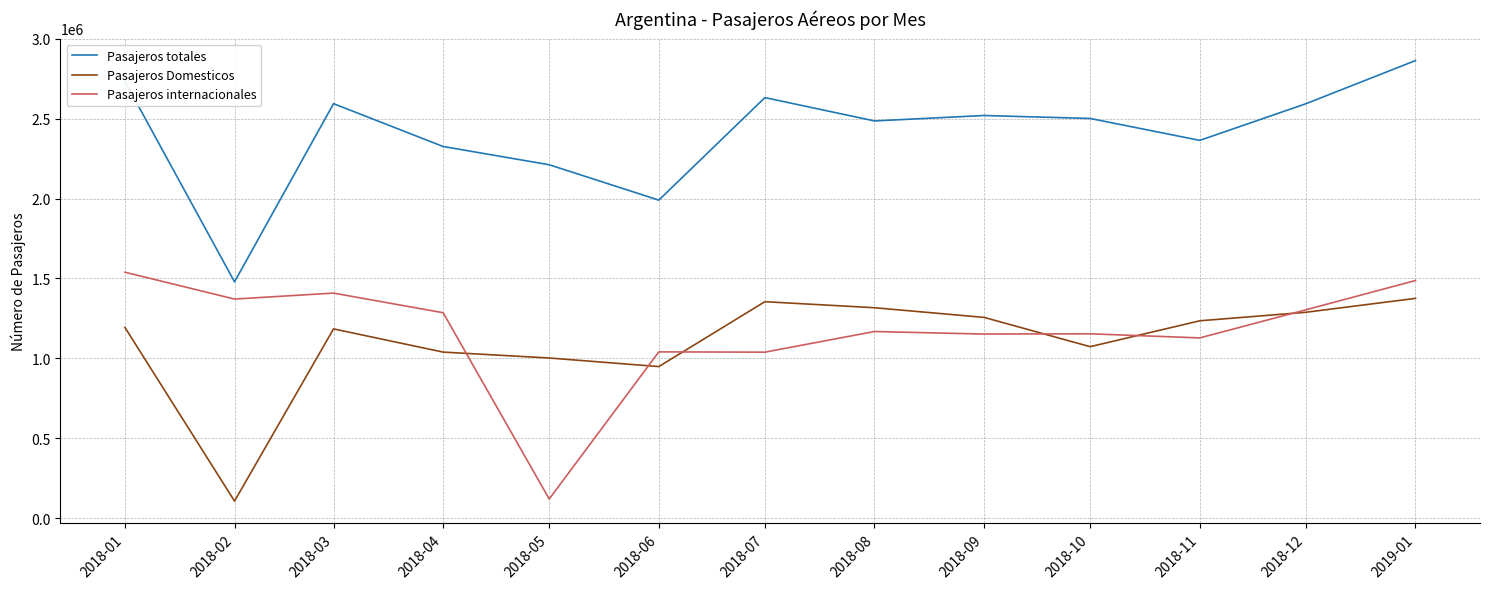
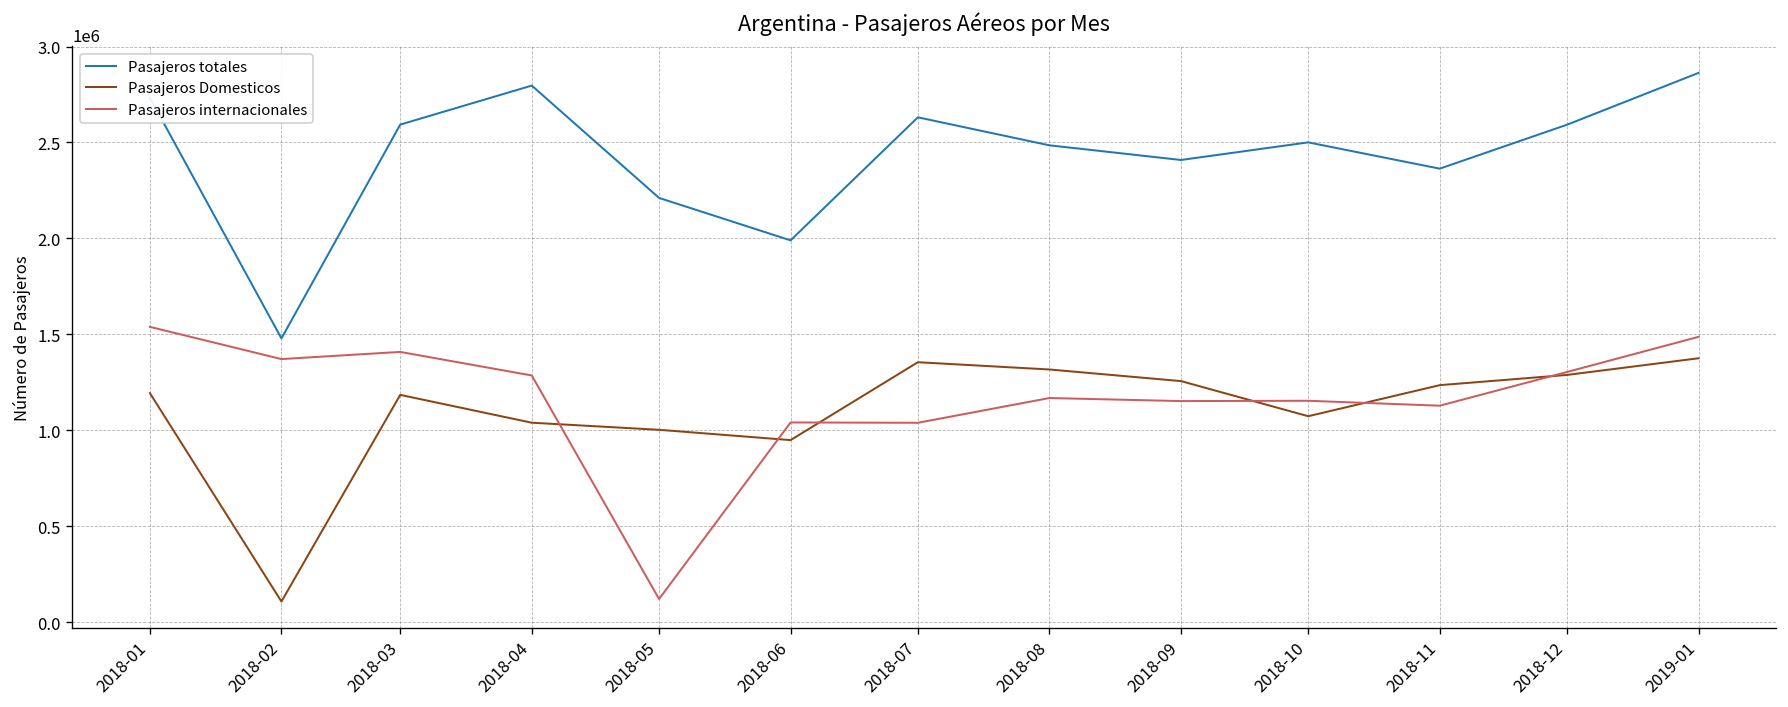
Pasajeros totales, 2018-04: 2330000 -> 2800000
Pasajeros totales, 2018-09: 2520000 -> 2410000
